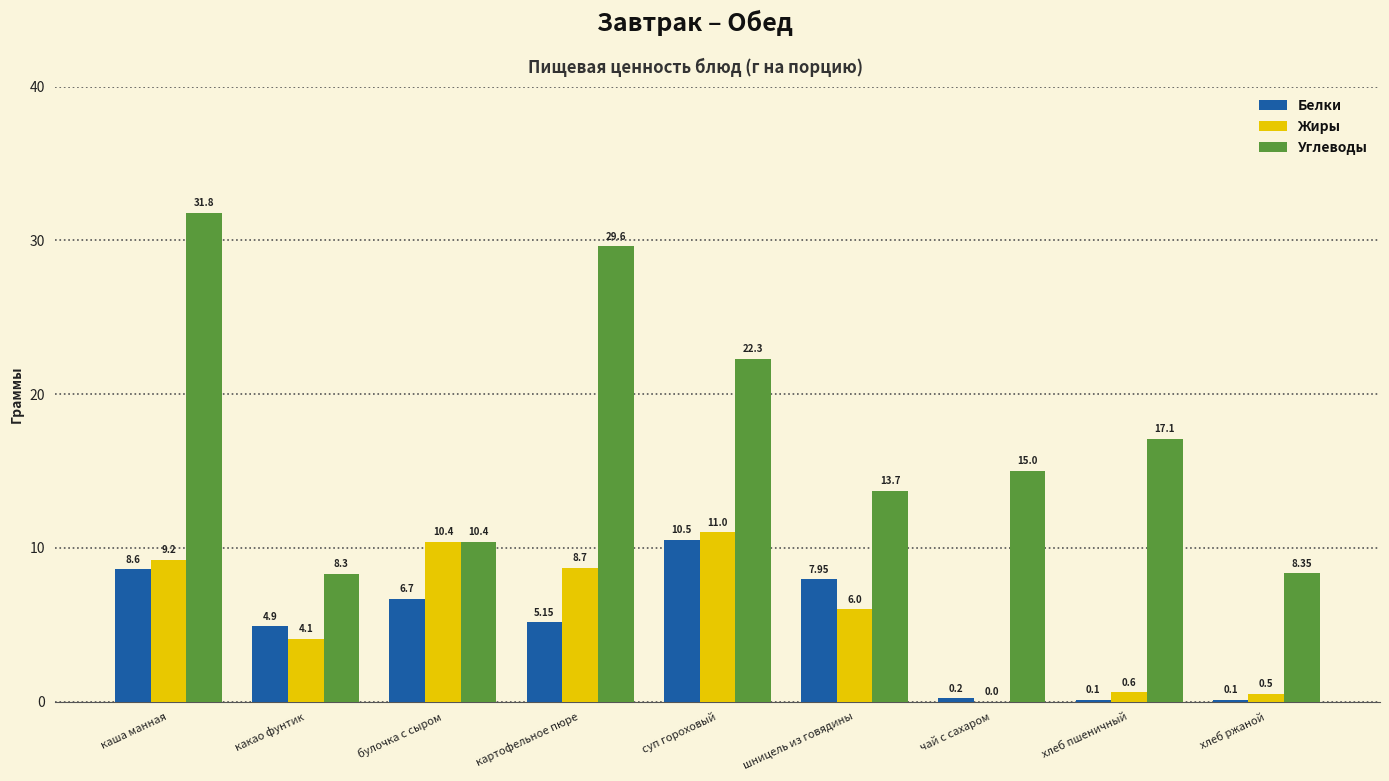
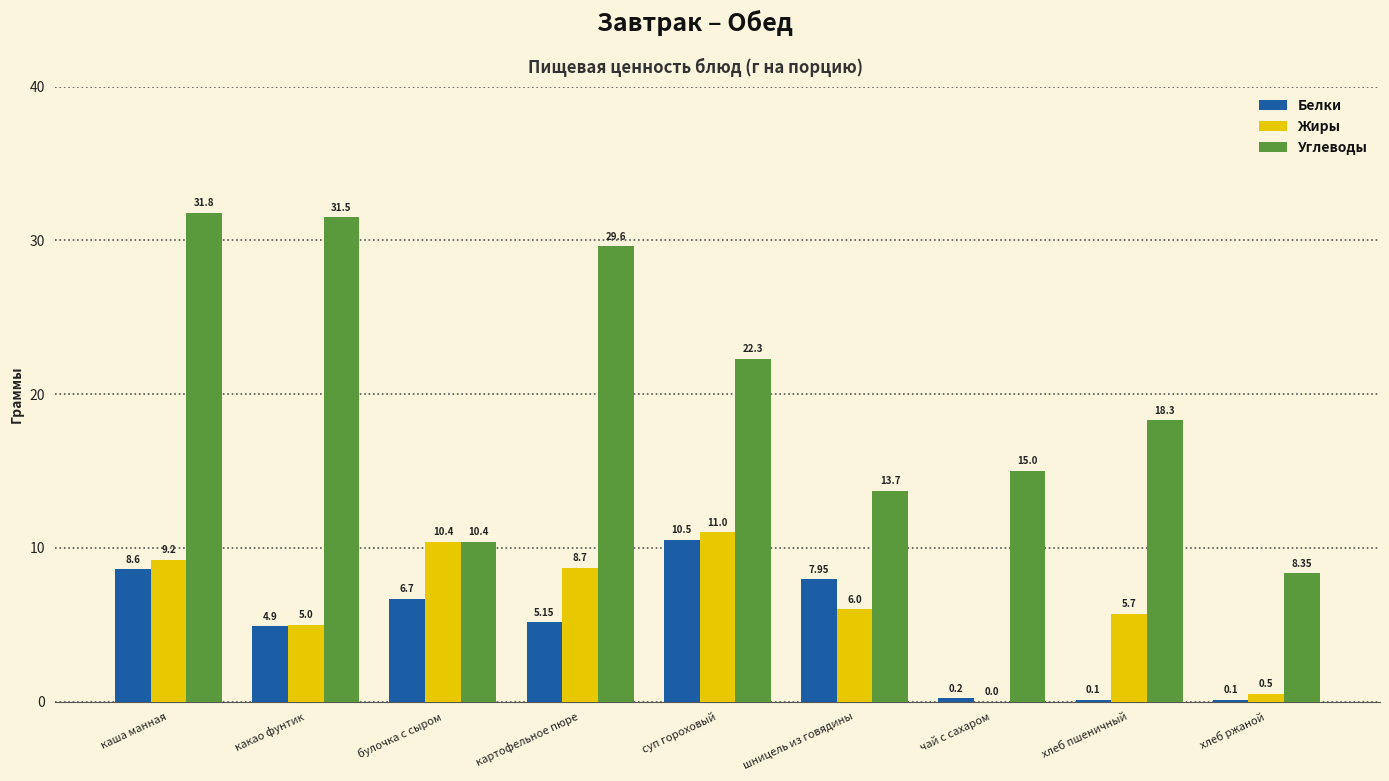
Жиры, какао фунтик: 4.1 -> 5.0
Углеводы, какао фунтик: 8.3 -> 31.5
Жиры, хлеб пшеничный: 0.6 -> 5.7
Углеводы, хлеб пшеничный: 17.1 -> 18.3
